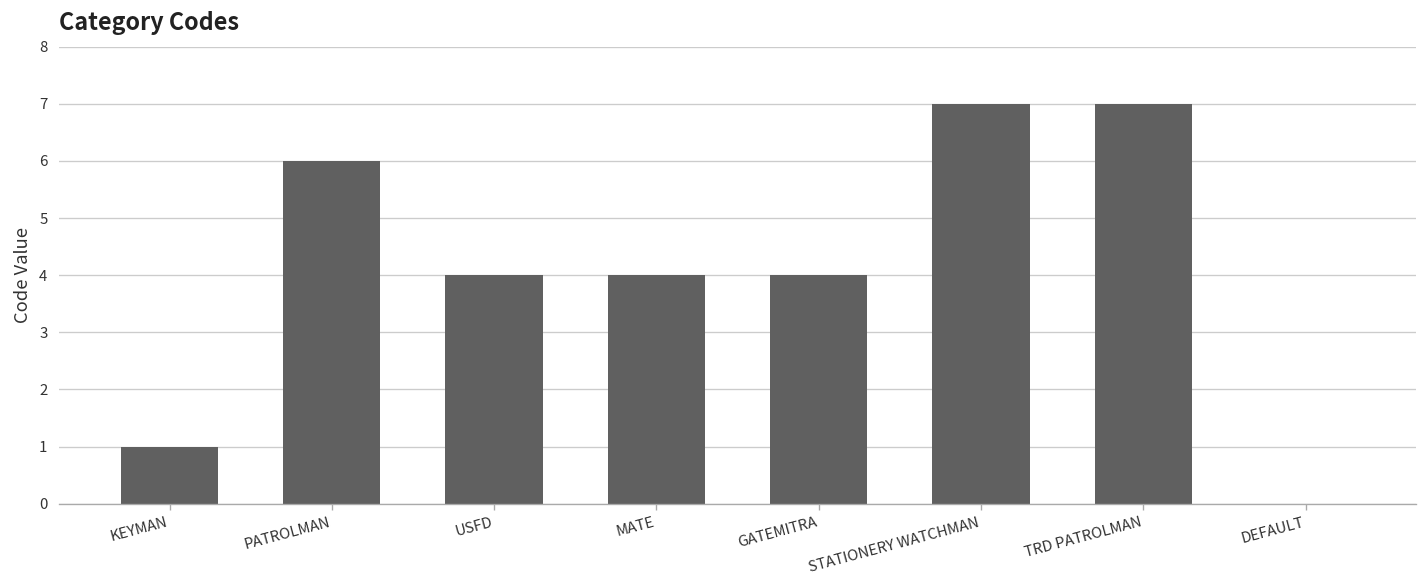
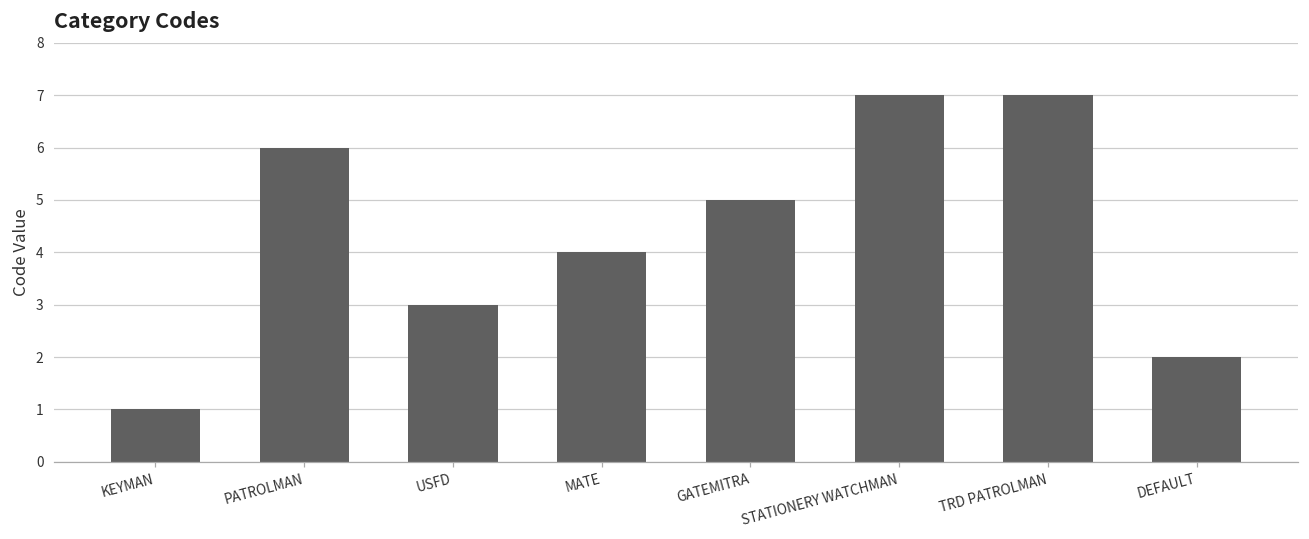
USFD: 4 -> 3
GATEMITRA: 4 -> 5
DEFAULT: 0 -> 2
